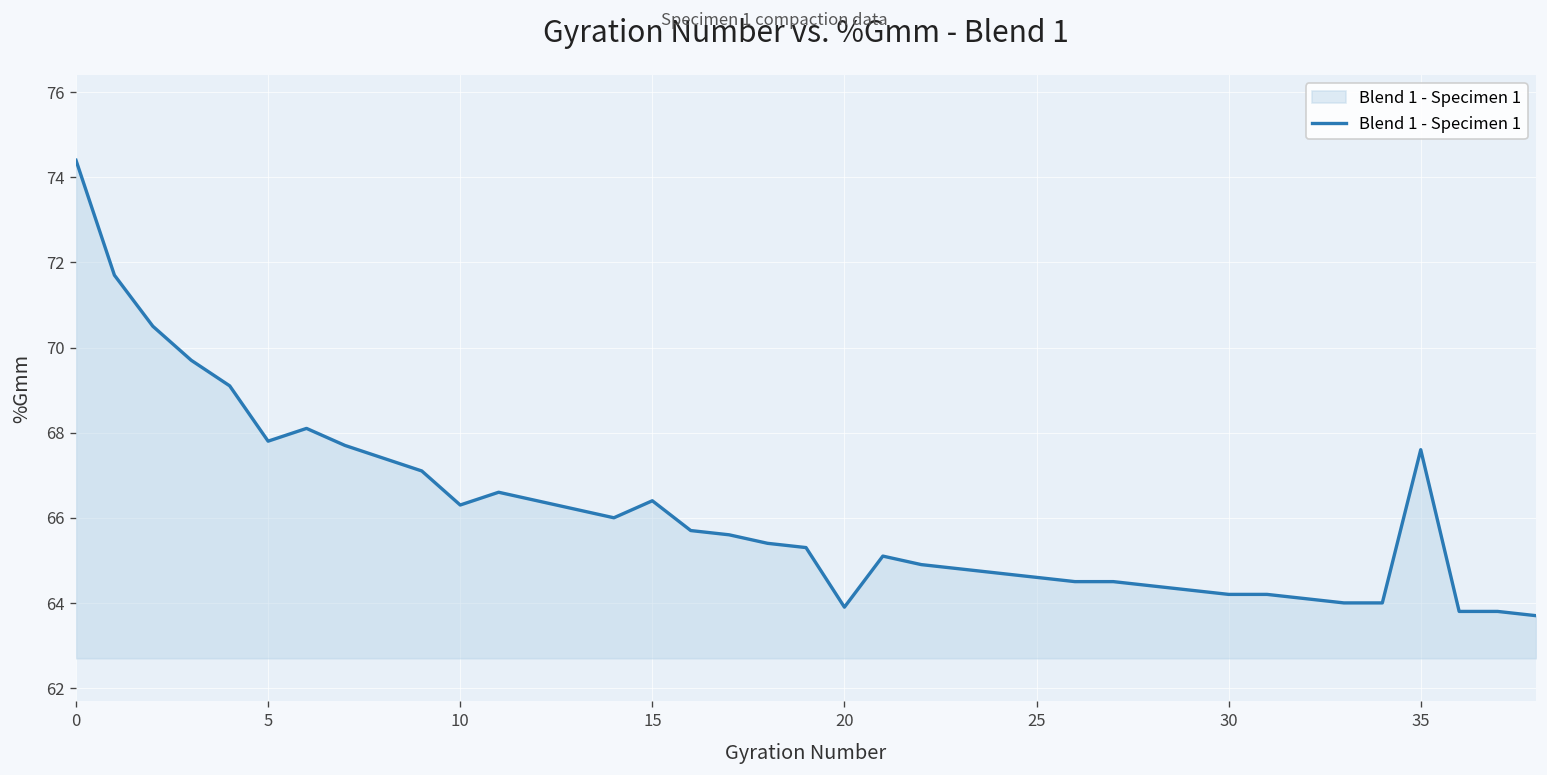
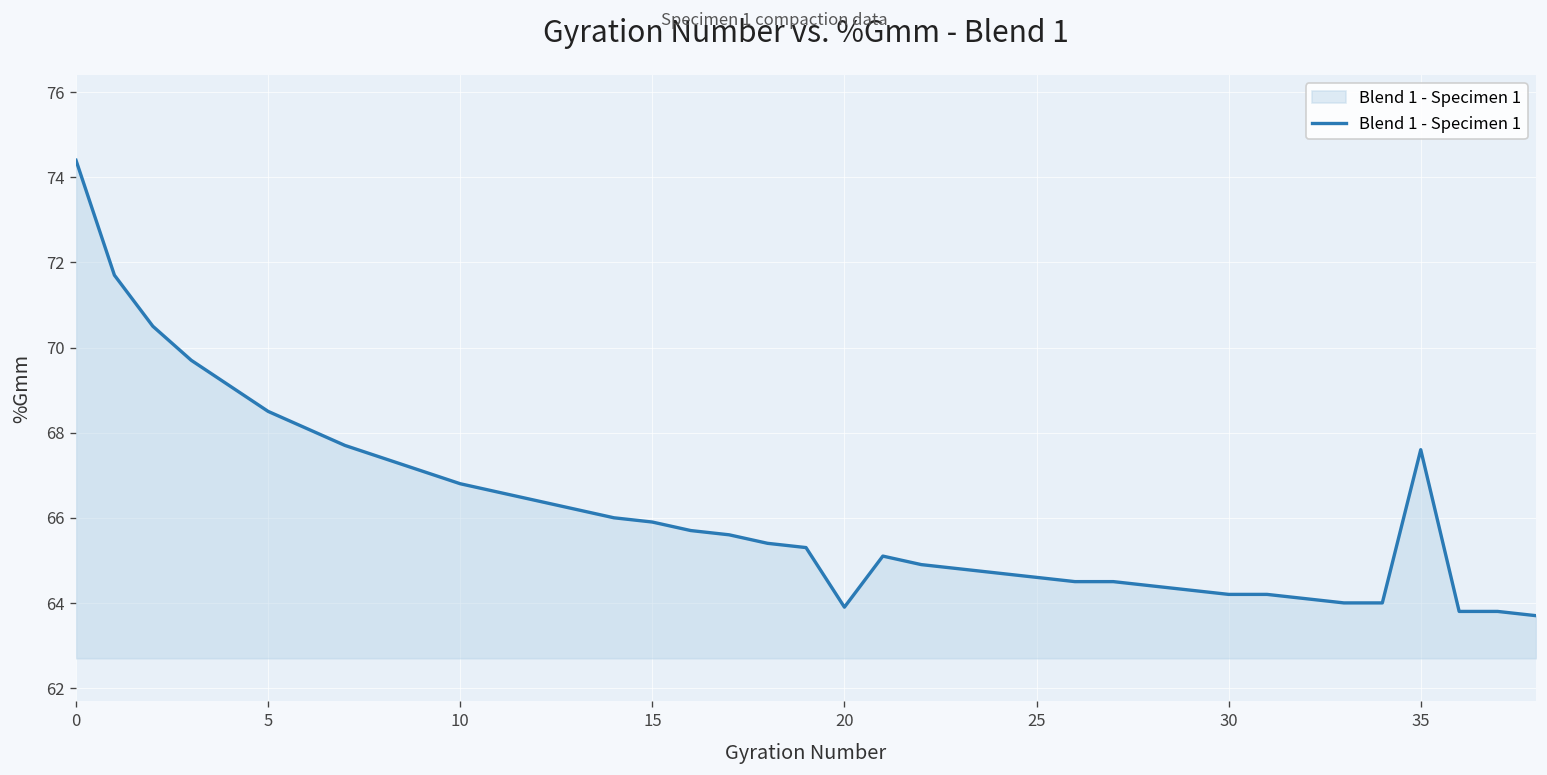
5: 67.8 -> 68.5
10: 66.3 -> 66.8
15: 66.4 -> 65.9
